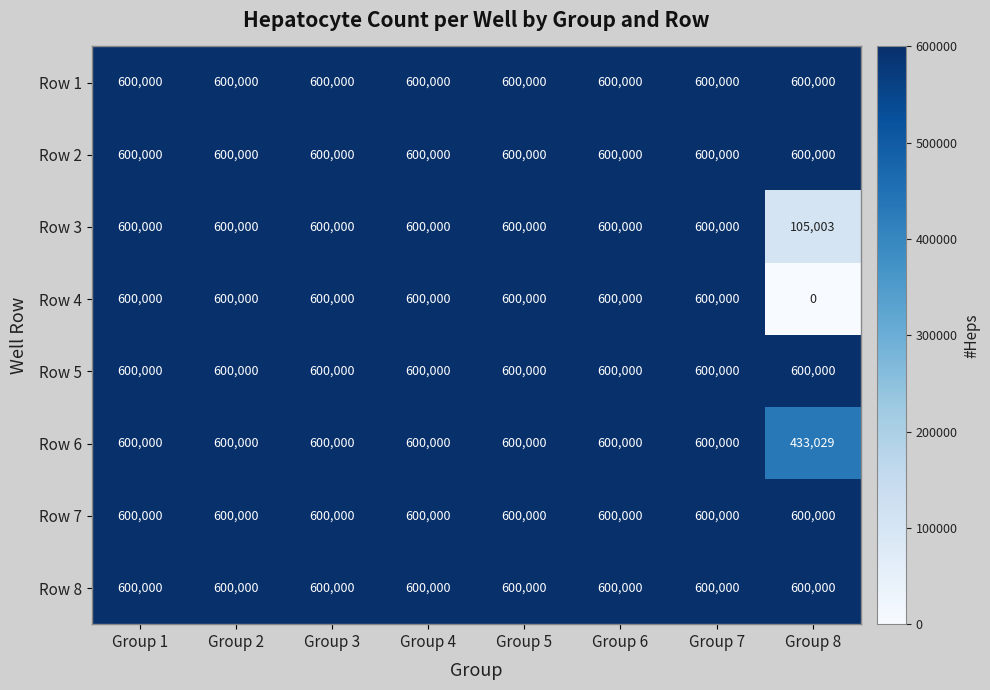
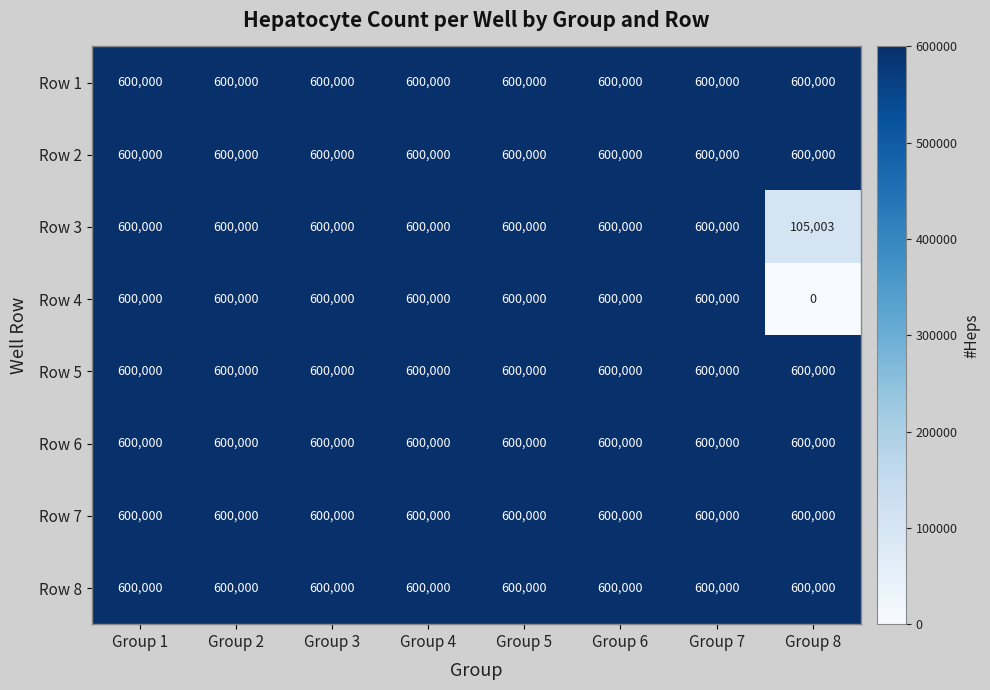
Row 6, Group 8: 433,029 -> 600,000
